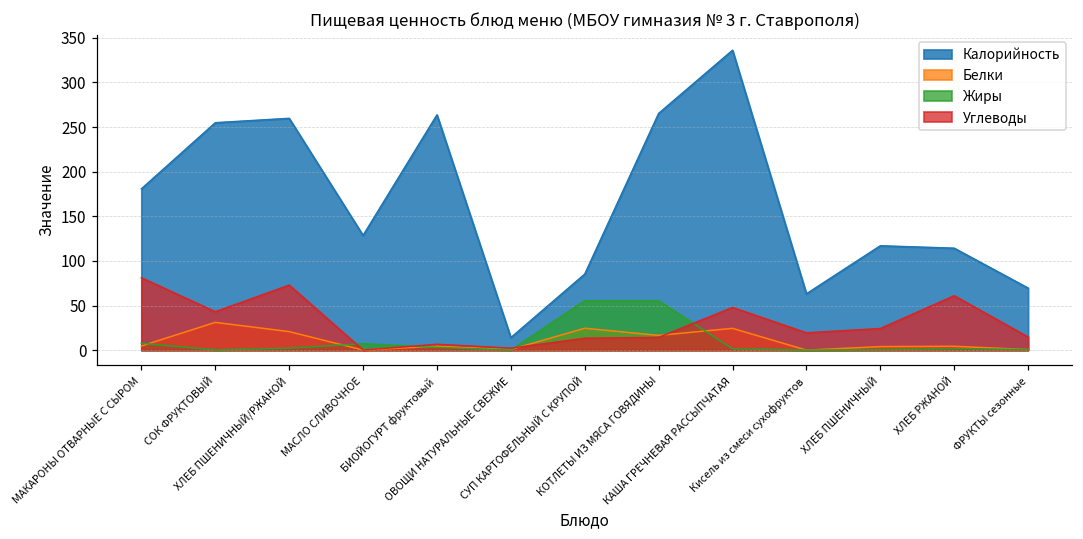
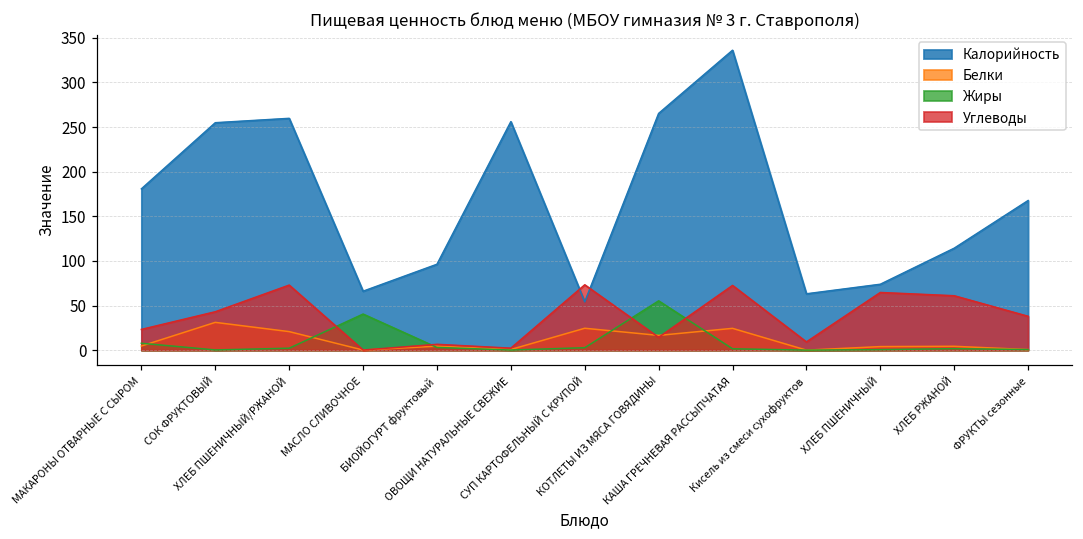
Углеводы, МАКАРОНЫ ОТВАРНЫЕ С СЫРОМ: 80 -> 20
Калорийность, МАСЛО СЛИВОЧНОЕ: 130 -> 70
Жиры, МАСЛО СЛИВОЧНОЕ: 10 -> 40
Калорийность, БИОЙОГУРТ фруктовый: 260 -> 100
Калорийность, ОВОЩИ НАТУРАЛЬНЫЕ СВЕЖИЕ: 10 -> 260
Калорийность, СУП КАРТОФЕЛЬНЫЙ С КРУПОЙ: 90 -> 50
Жиры, СУП КАРТОФЕЛЬНЫЙ С КРУПОЙ: 60 -> 0
Углеводы, СУП КАРТОФЕЛЬНЫЙ С КРУПОЙ: 10 -> 70
Углеводы, КАША ГРЕЧНЕВАЯ РАССЫПЧАТАЯ: 50 -> 70
Углеводы, Кисель из смеси сухофруктов: 20 -> 10
Калорийность, ХЛЕБ ПШЕНИЧНЫЙ: 120 -> 70
Углеводы, ХЛЕБ ПШЕНИЧНЫЙ: 20 -> 60
Калорийность, ФРУКТЫ сезонные: 70 -> 170
Углеводы, ФРУКТЫ сезонные: 10 -> 40
